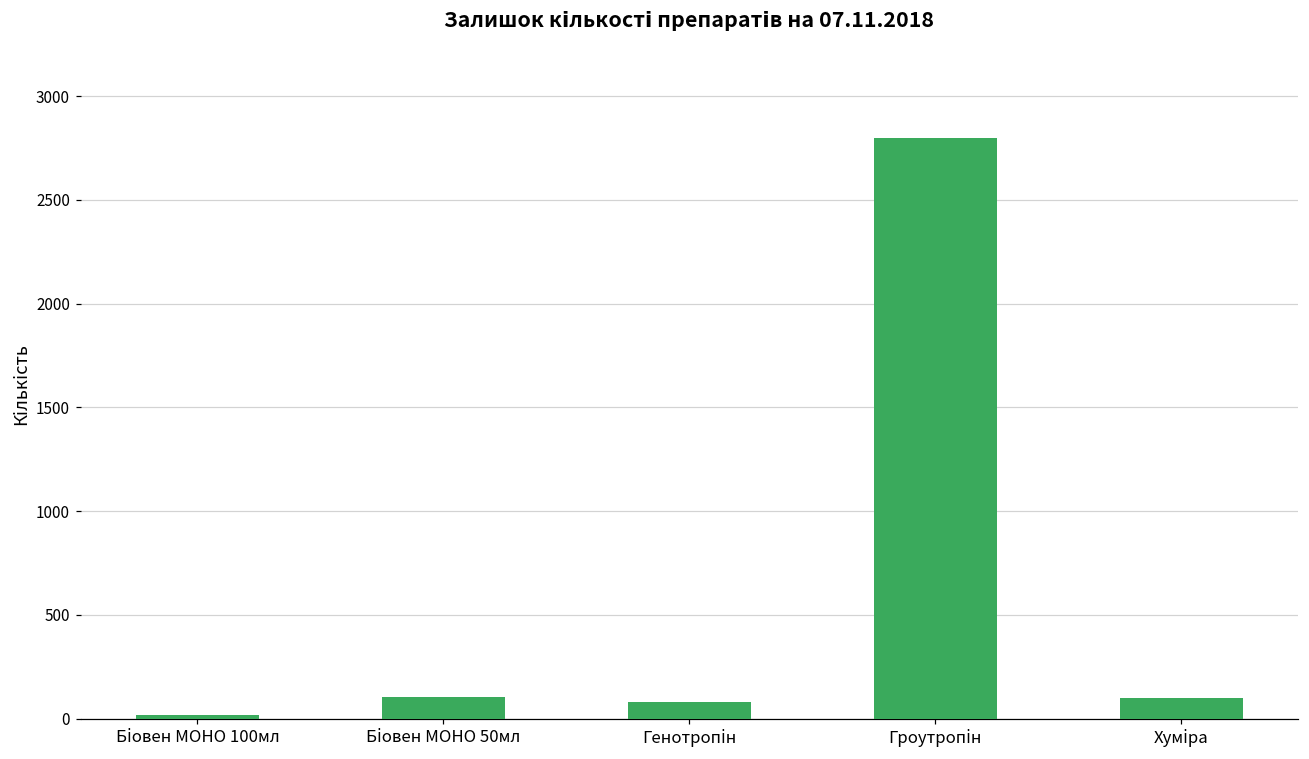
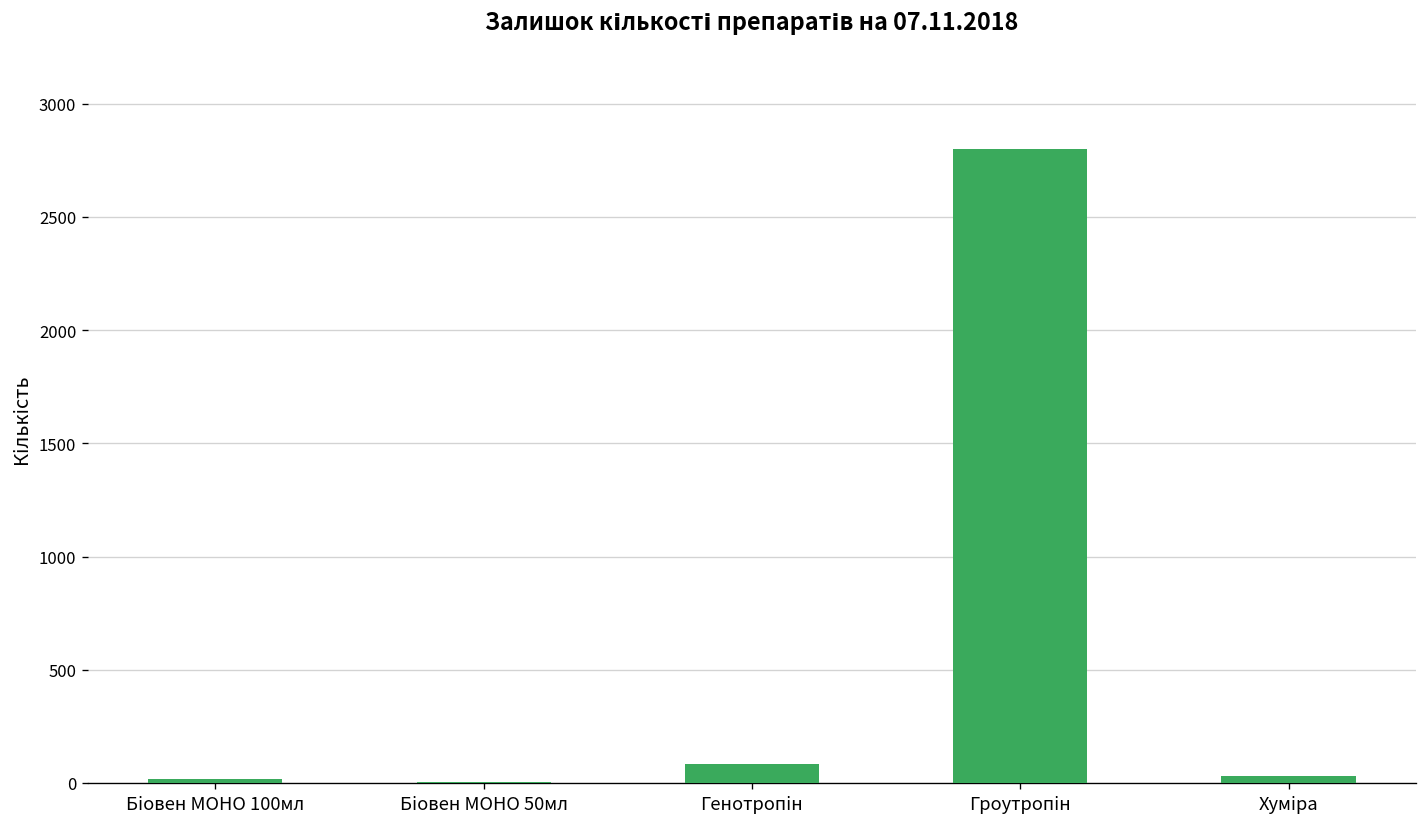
Біовен МОНО 50мл: 110 -> 0
Хуміра: 100 -> 30
